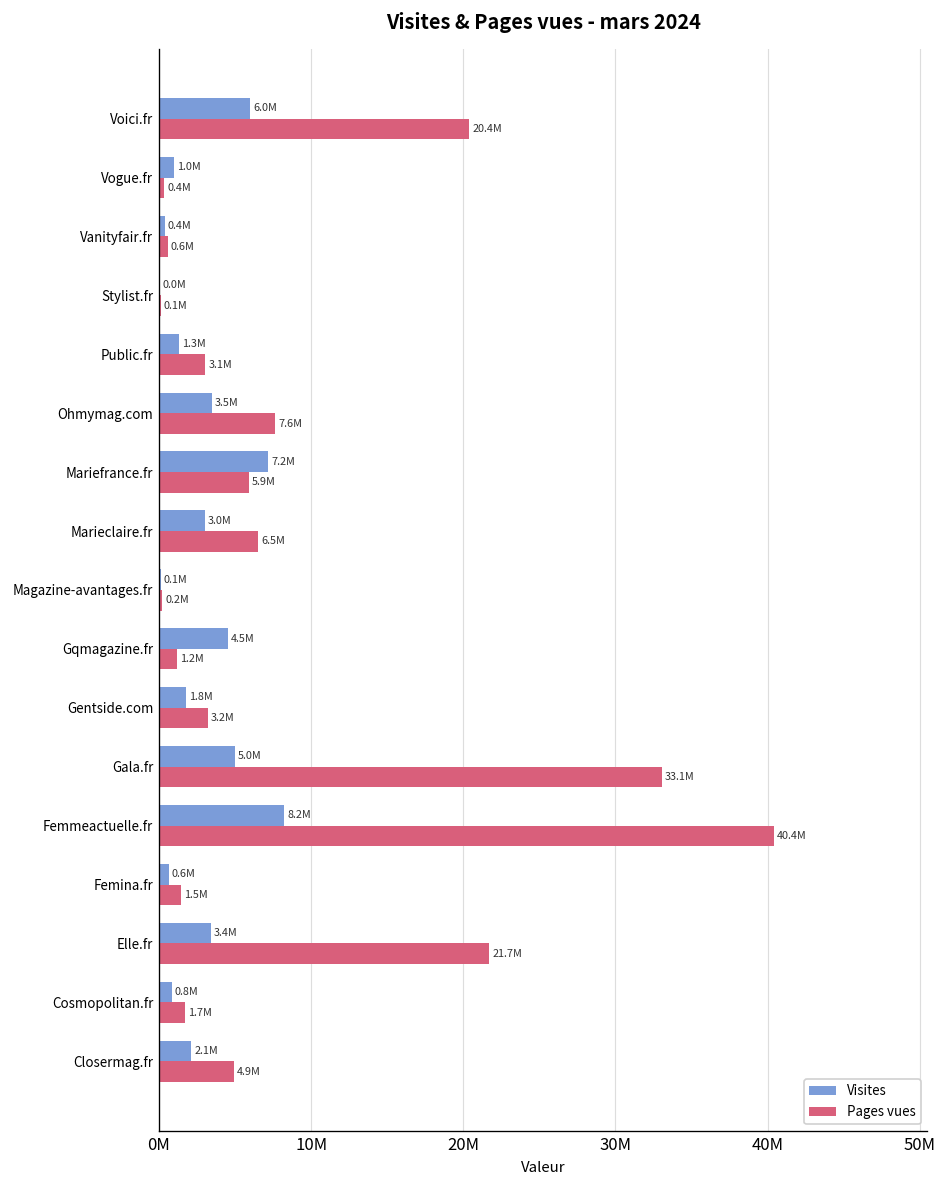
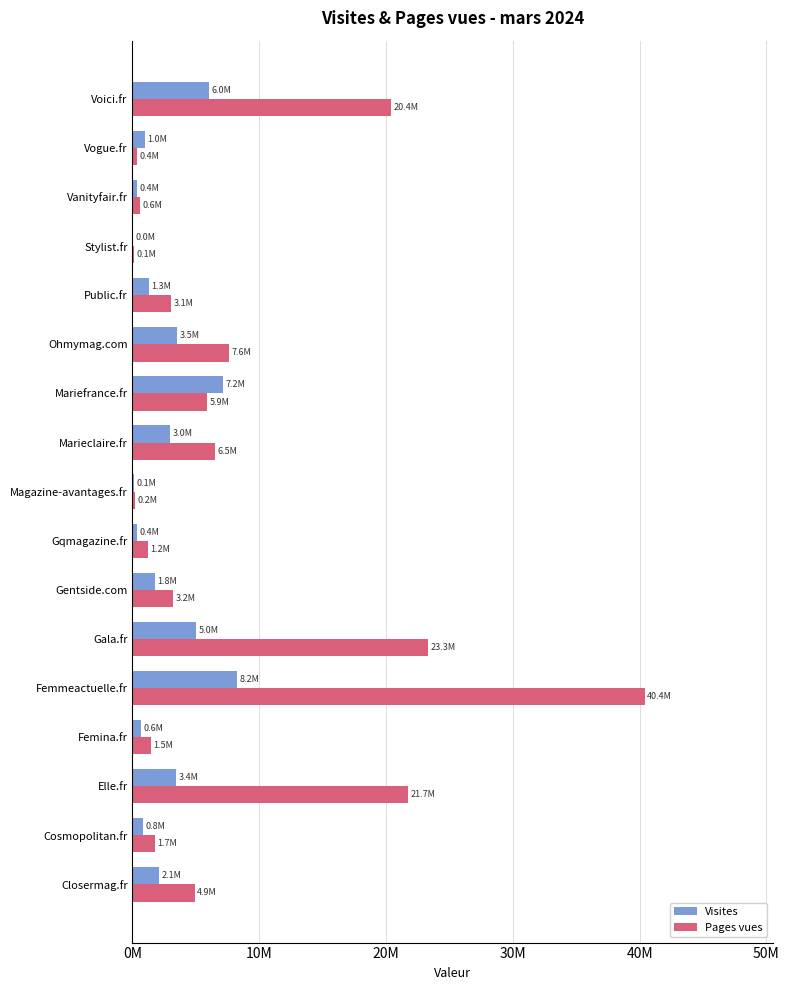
Visites, Gqmagazine.fr: 4.5M -> 0.4M
Pages vues, Gala.fr: 33.1M -> 23.3M
